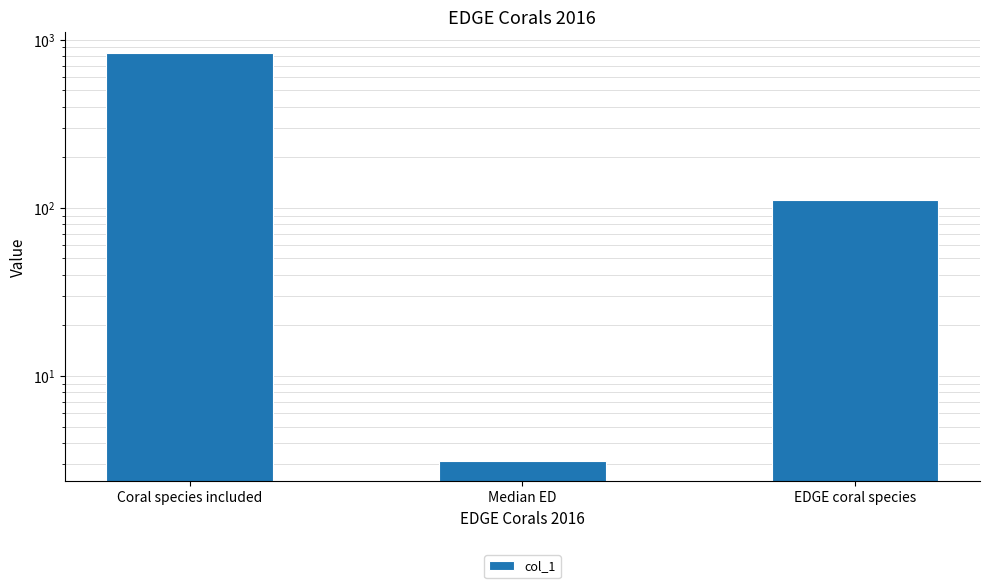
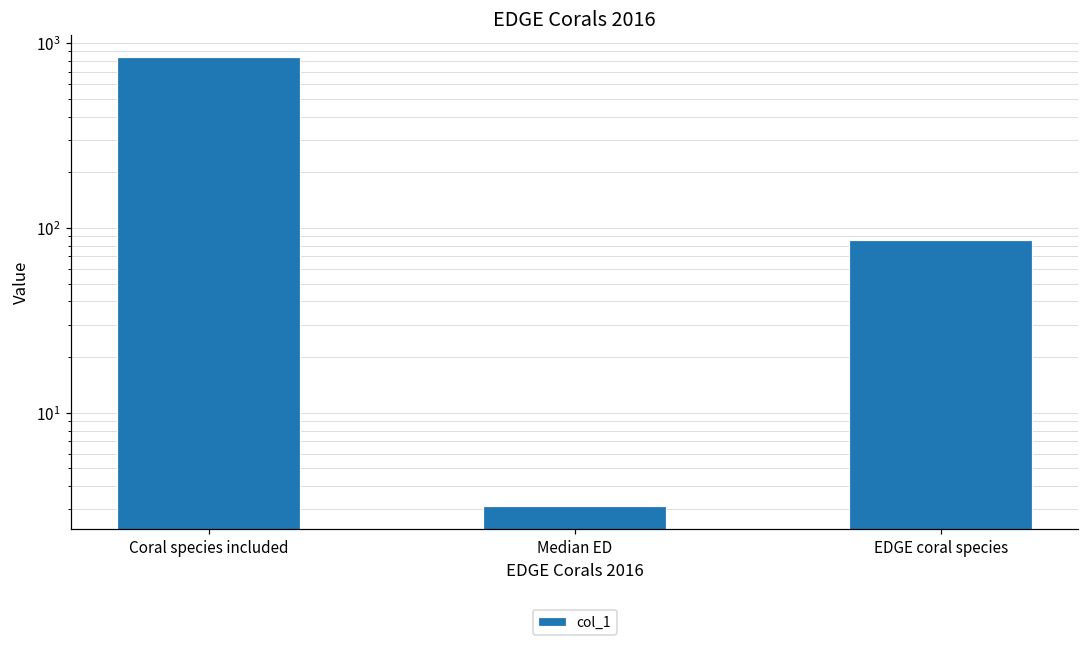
EDGE coral species: 110 -> 90
